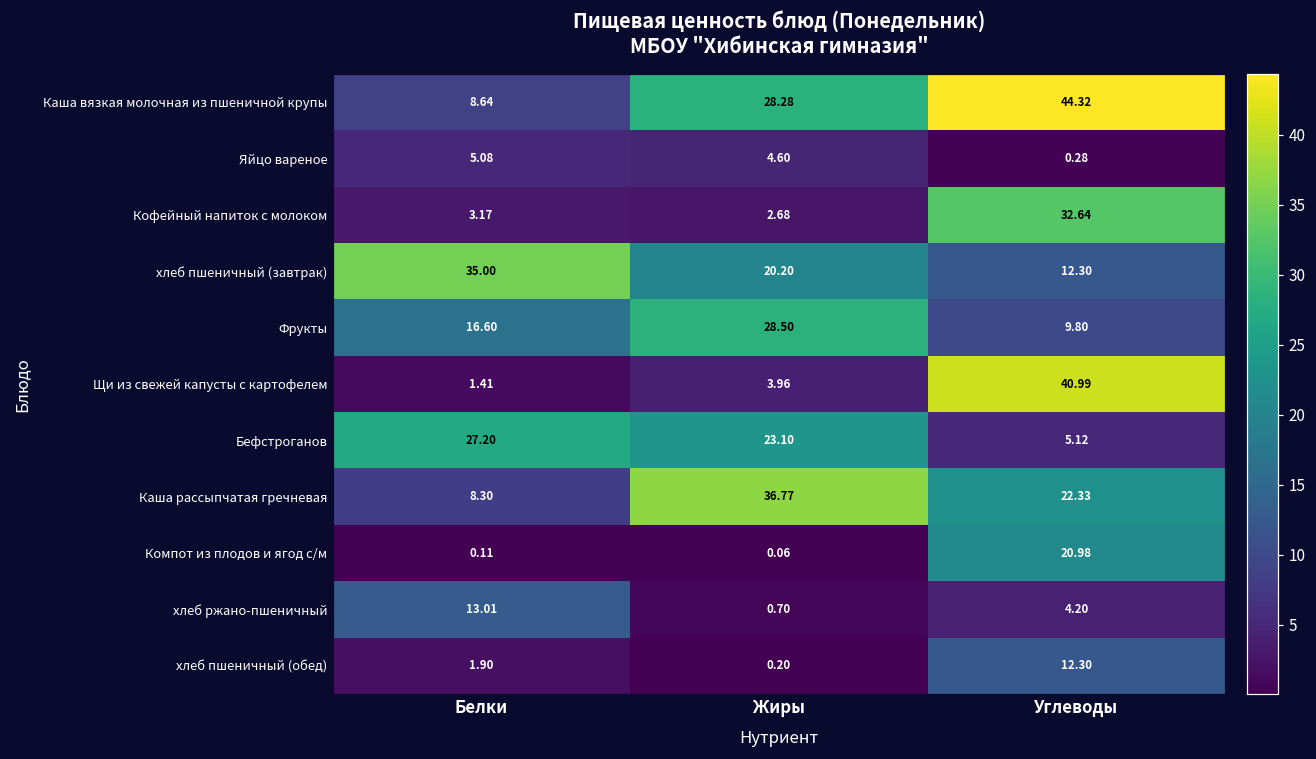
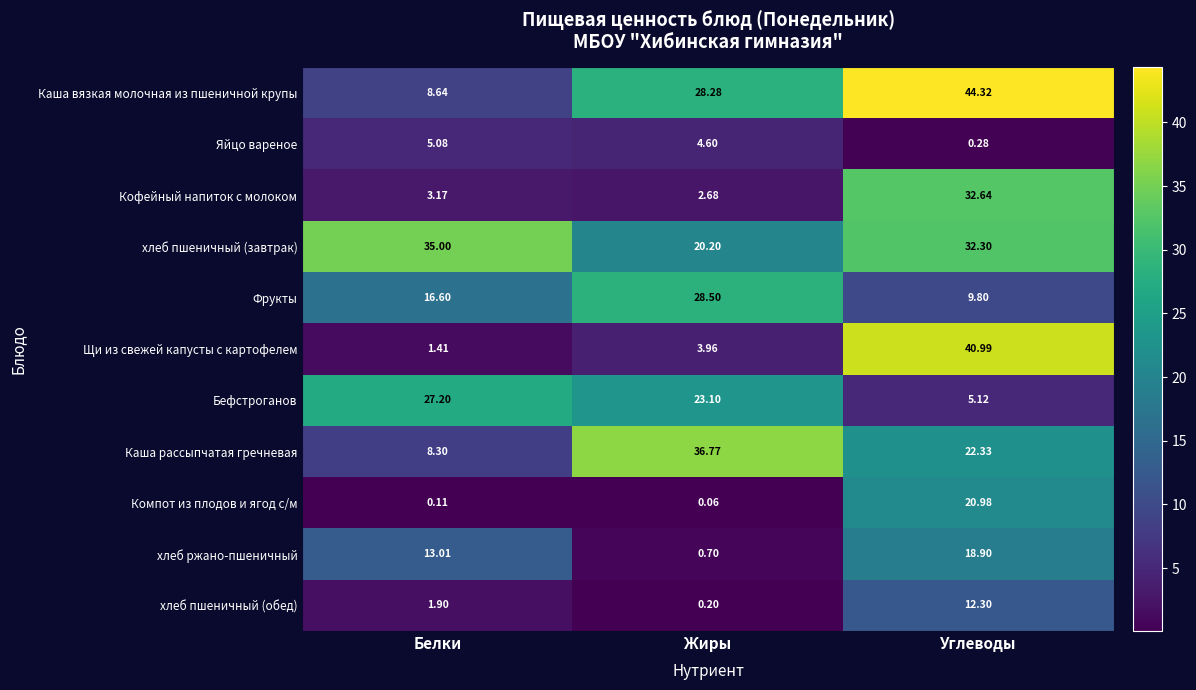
хлеб пшеничный (завтрак), Углеводы: 12.30 -> 32.30
хлеб ржано-пшеничный, Углеводы: 4.20 -> 18.90
